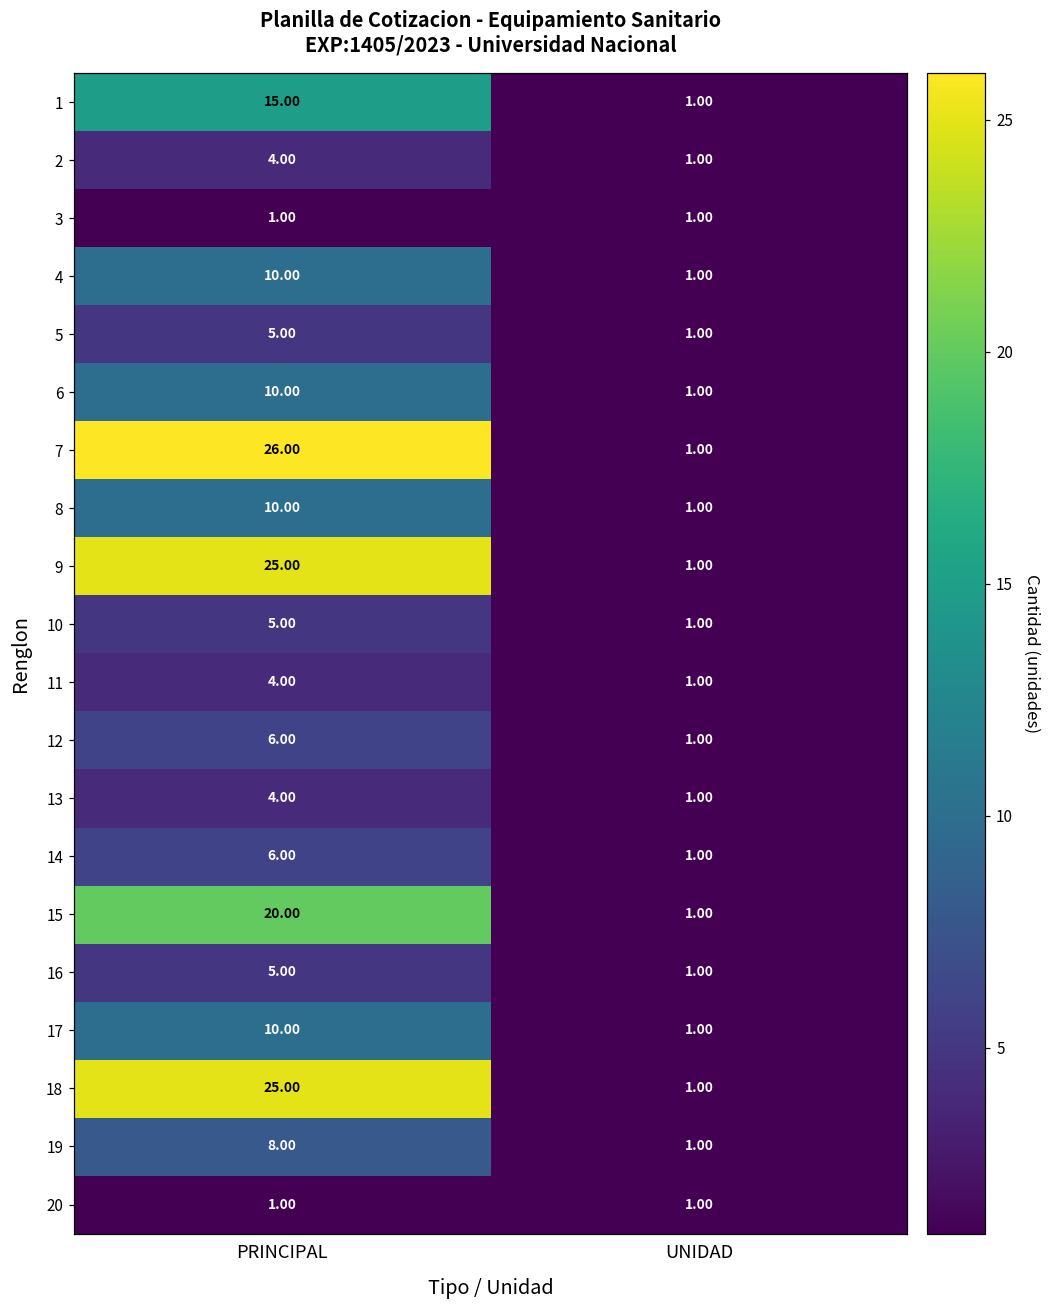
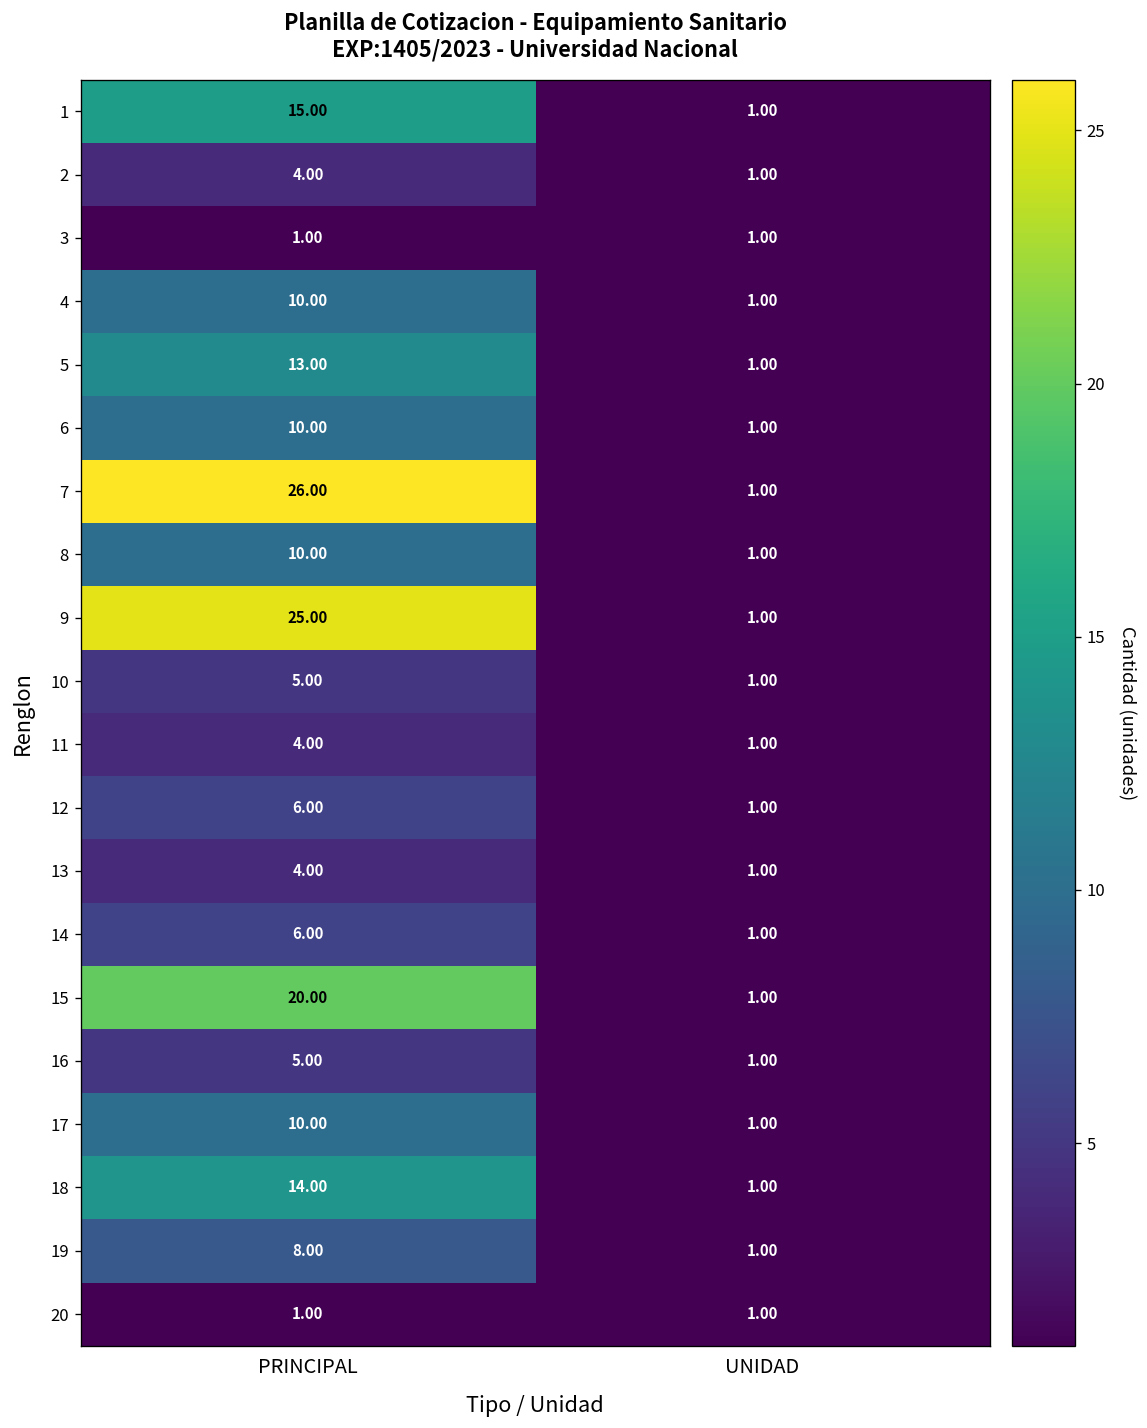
5, PRINCIPAL: 5.00 -> 13.00
18, PRINCIPAL: 25.00 -> 14.00
